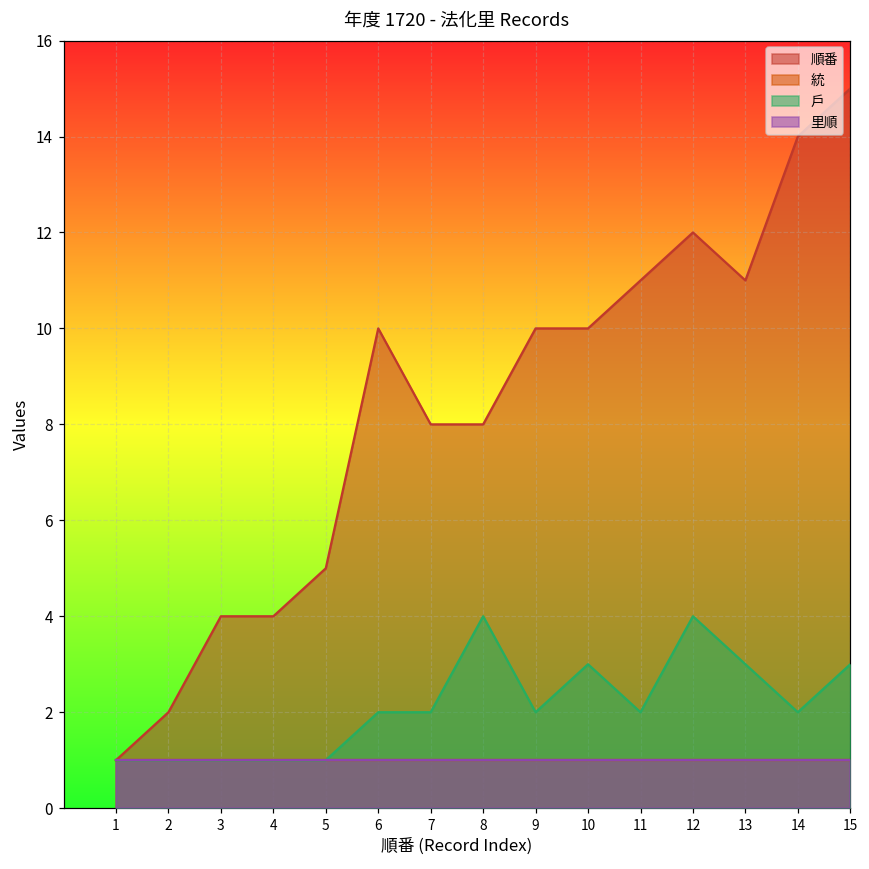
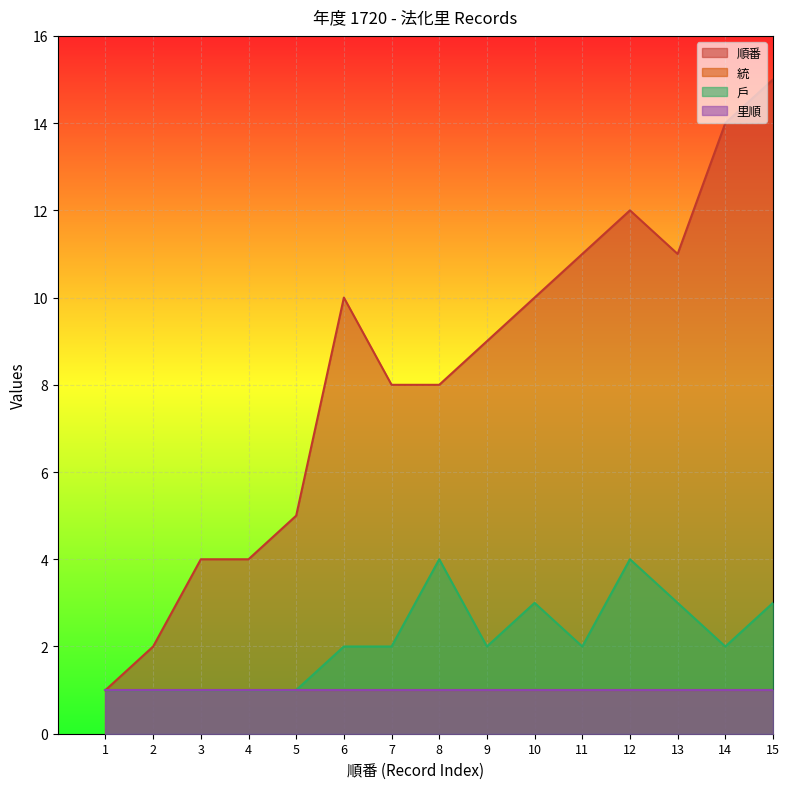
順番, 9: 10 -> 9
